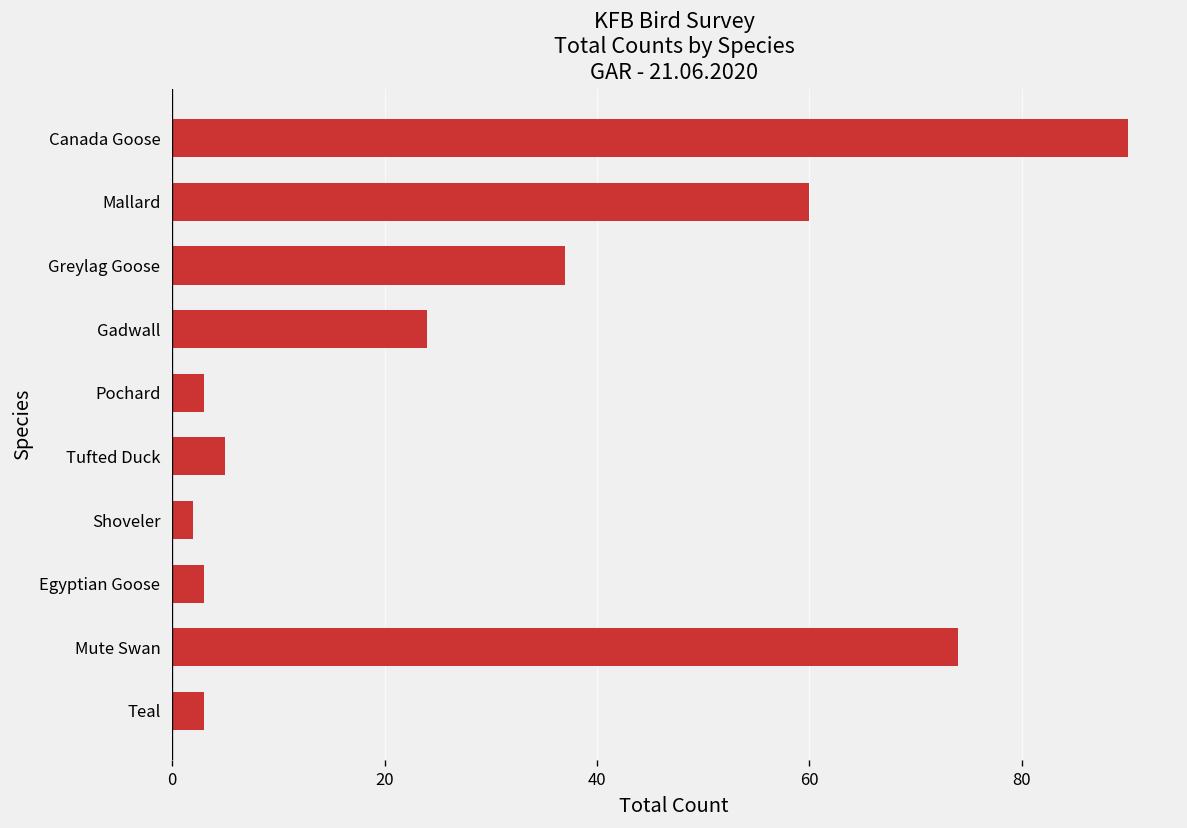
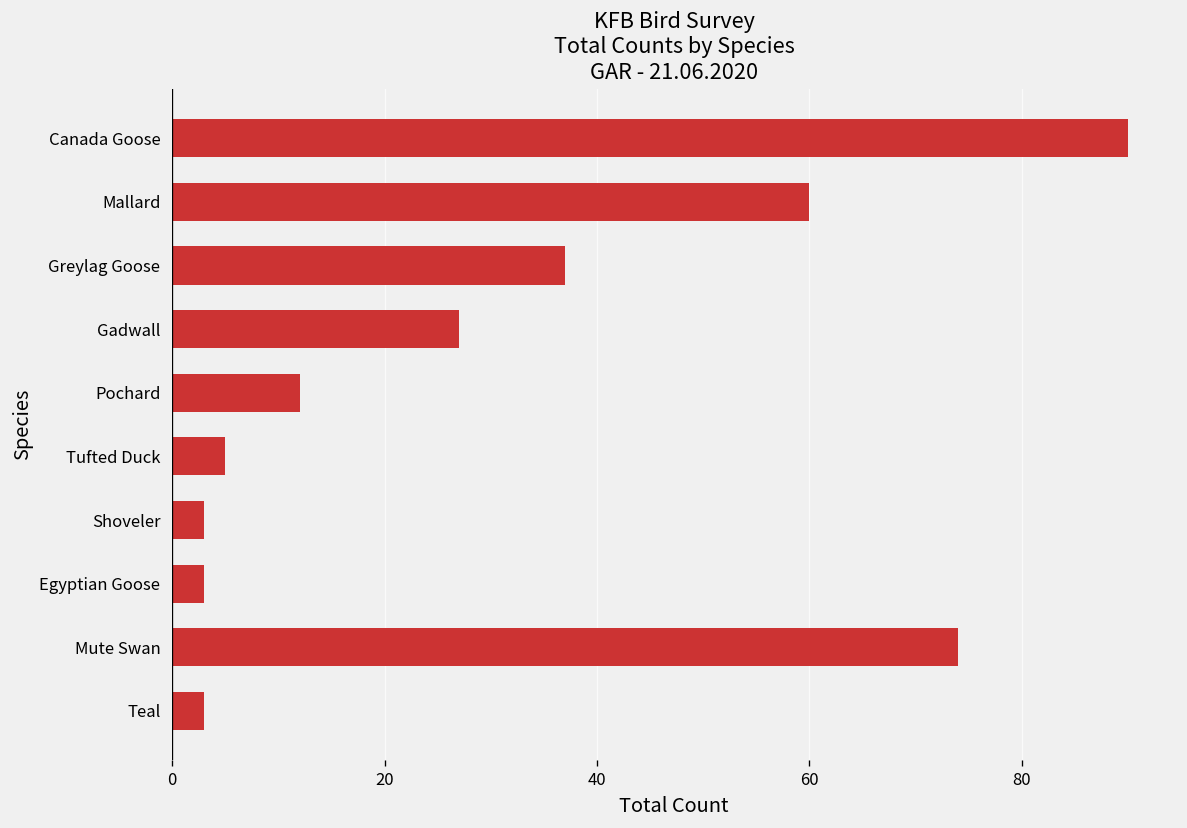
Gadwall: 24 -> 27
Pochard: 3 -> 12
Shoveler: 2 -> 3
